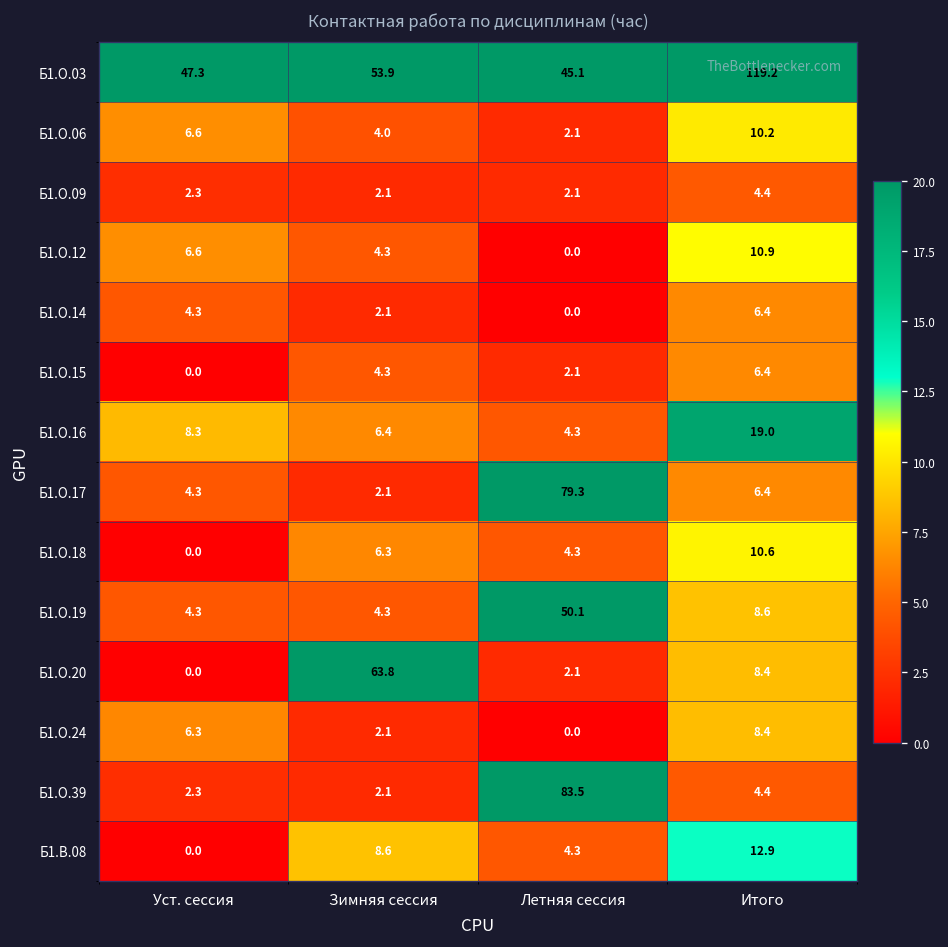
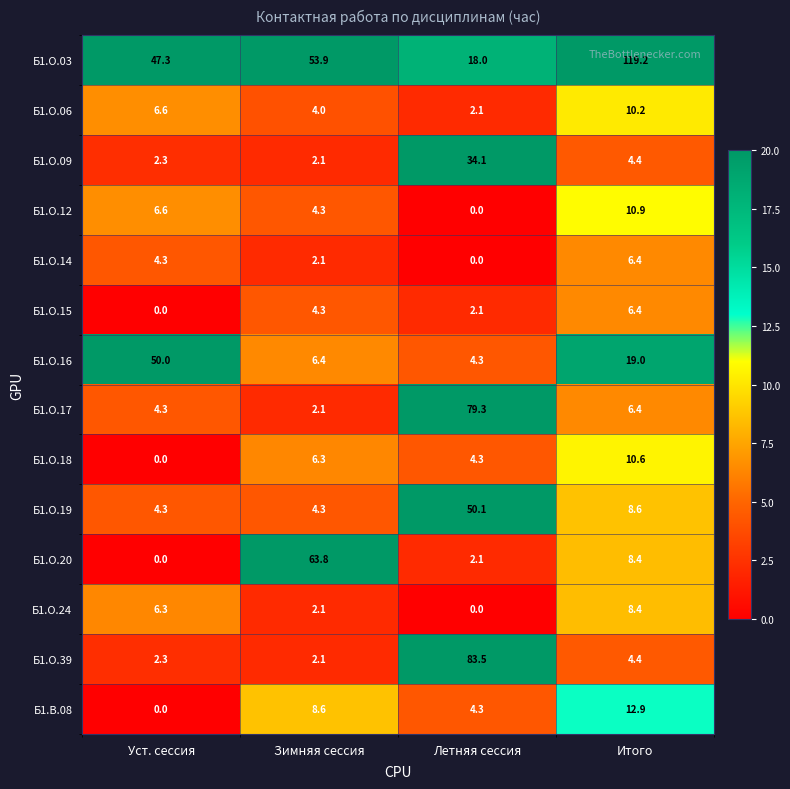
Б1.О.03, Летняя сессия: 45.1 -> 18.0
Б1.О.09, Летняя сессия: 2.1 -> 34.1
Б1.О.16, Уст. сессия: 8.3 -> 50.0
